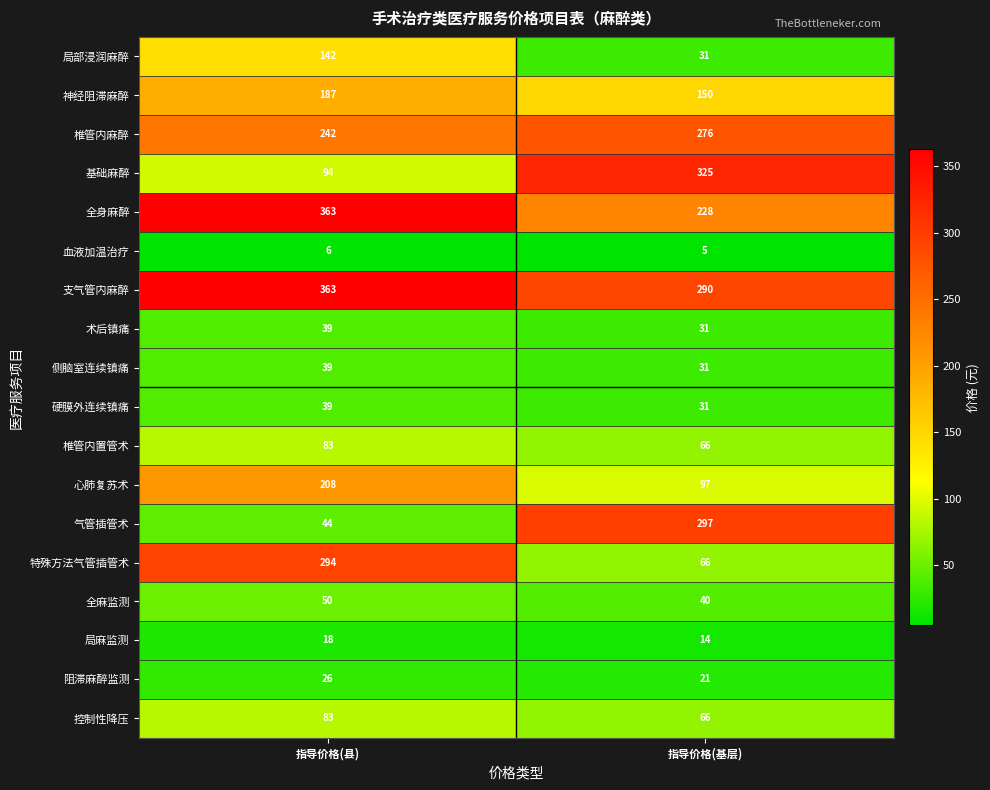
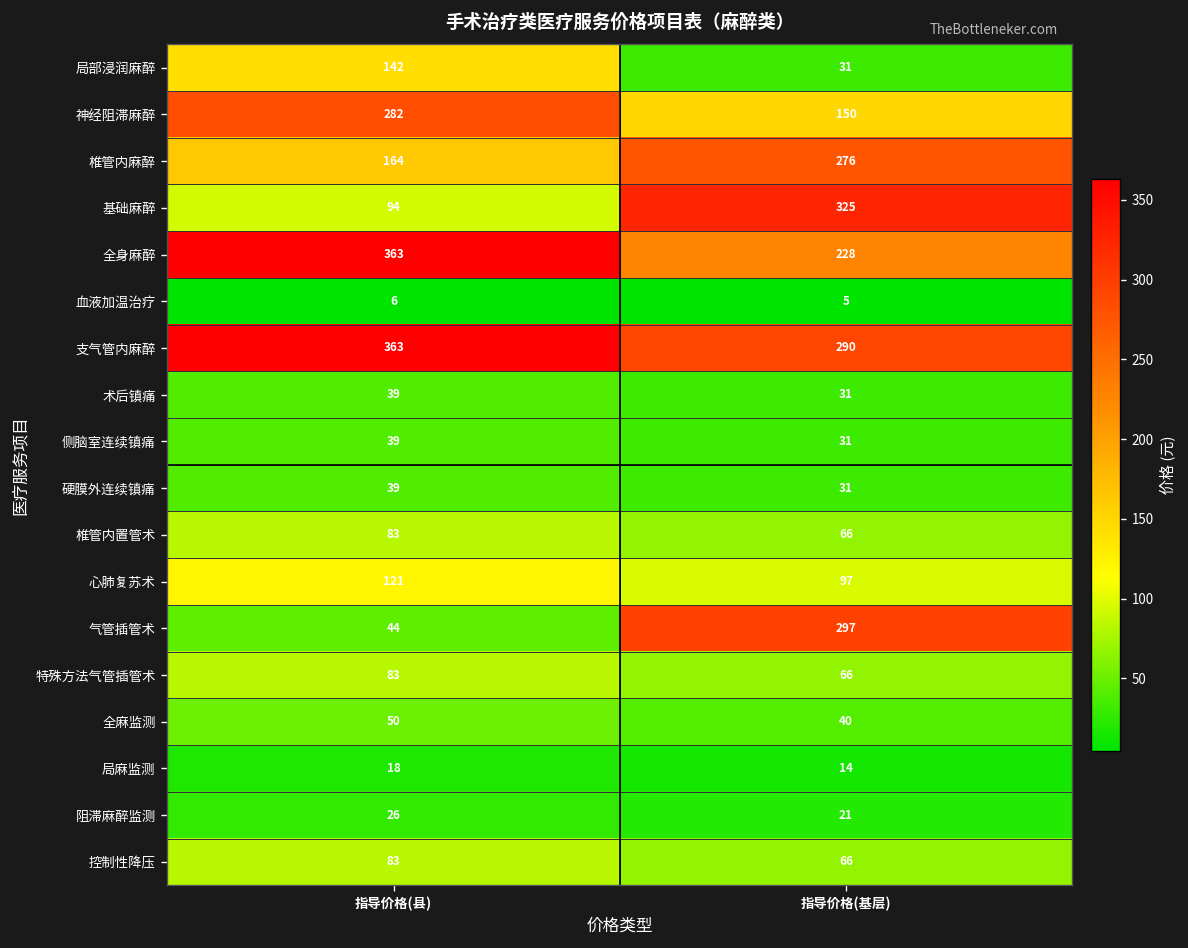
神经阻滞麻醉, 指导价格(县): 187 -> 282
椎管内麻醉, 指导价格(县): 242 -> 164
心肺复苏术, 指导价格(县): 208 -> 121
特殊方法气管插管术, 指导价格(县): 294 -> 83
